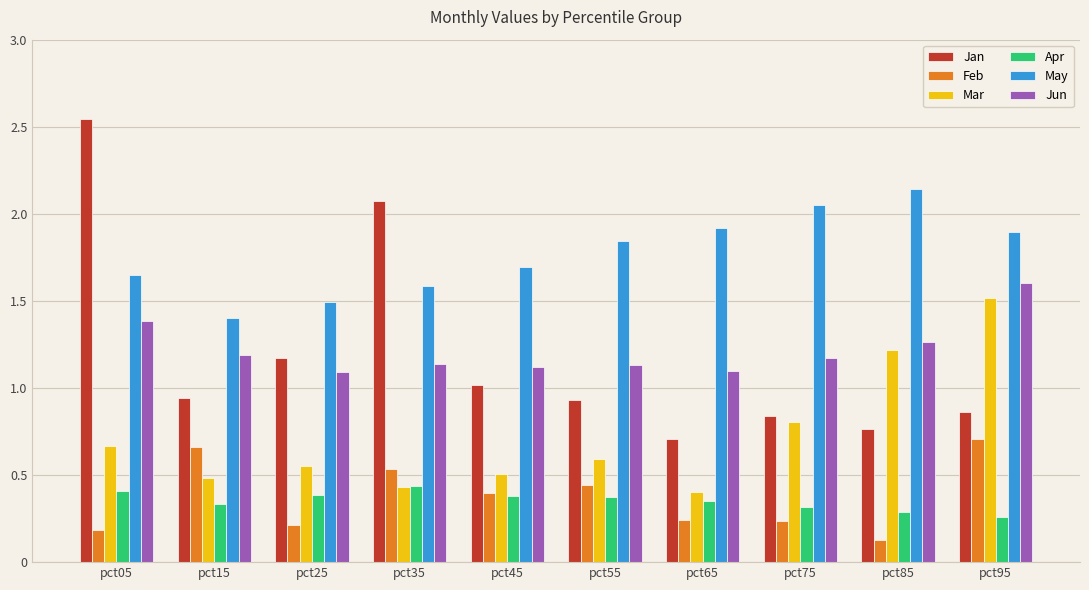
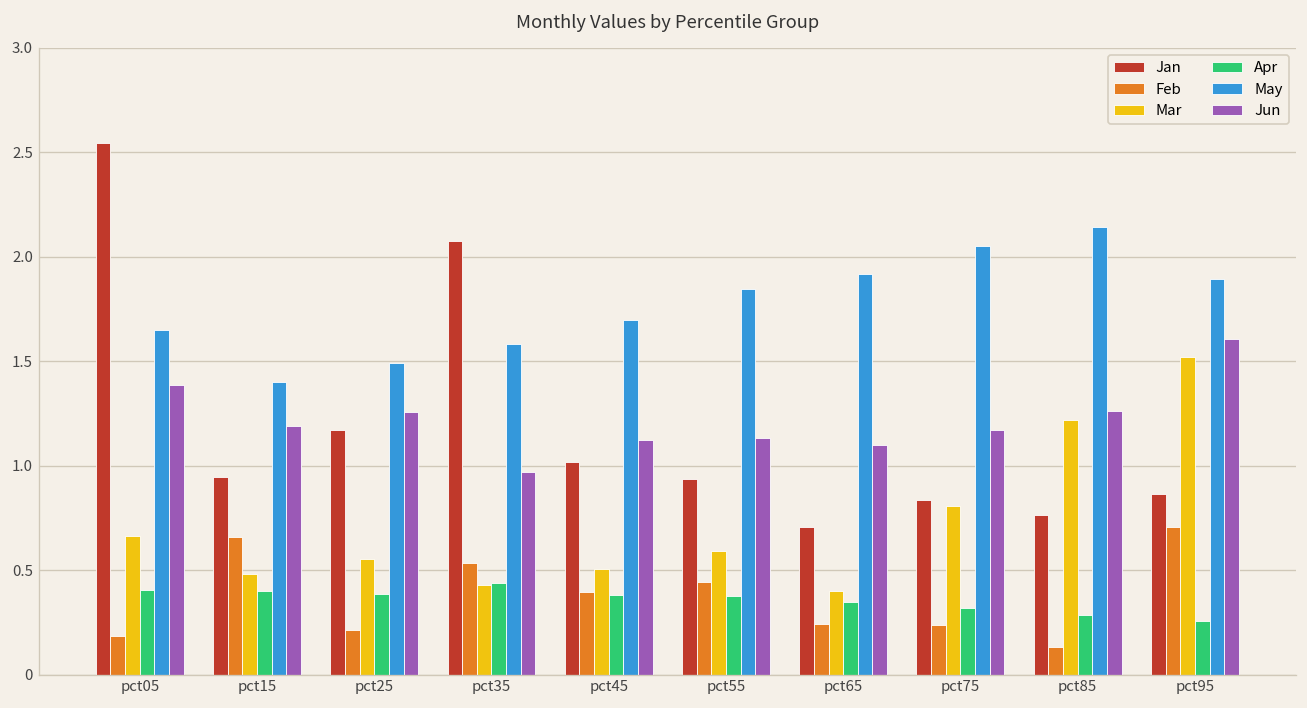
Apr, pct15: 0.34 -> 0.40
Jun, pct25: 1.09 -> 1.25
Jun, pct35: 1.14 -> 0.97
